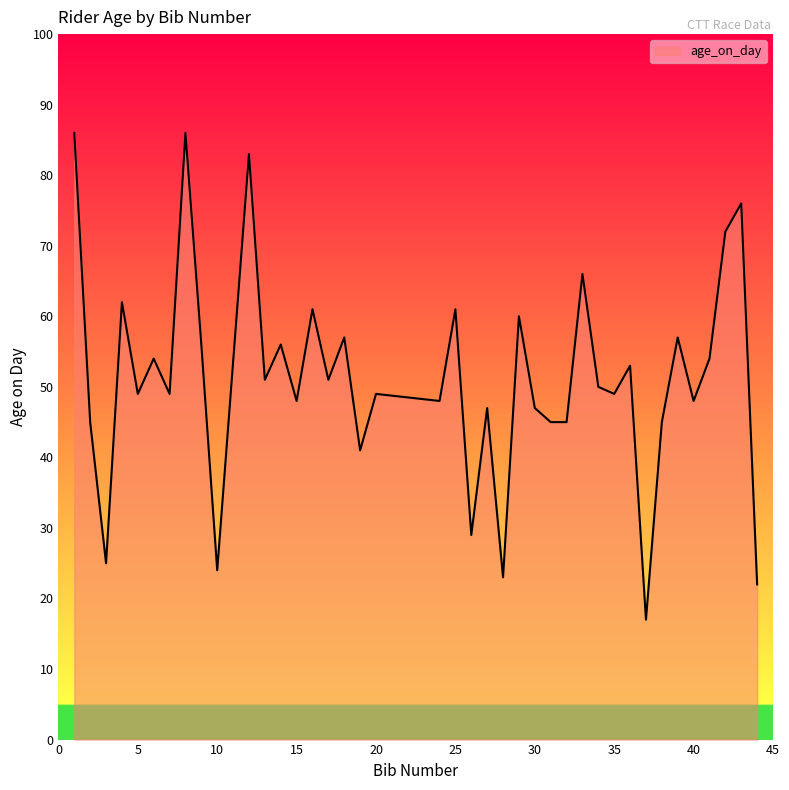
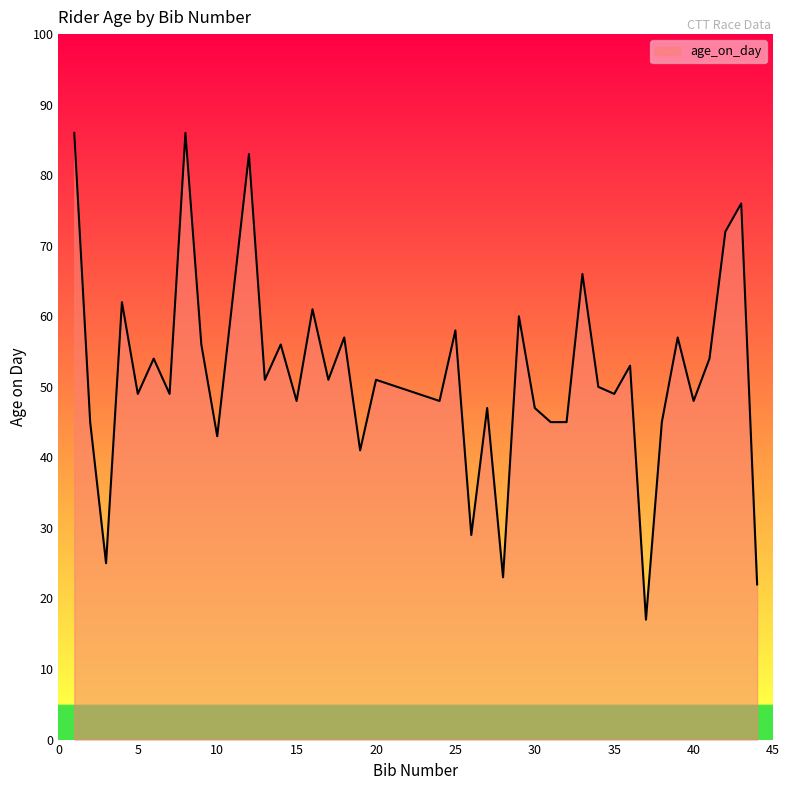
10: 24 -> 43
20: 49 -> 51
25: 61 -> 58
